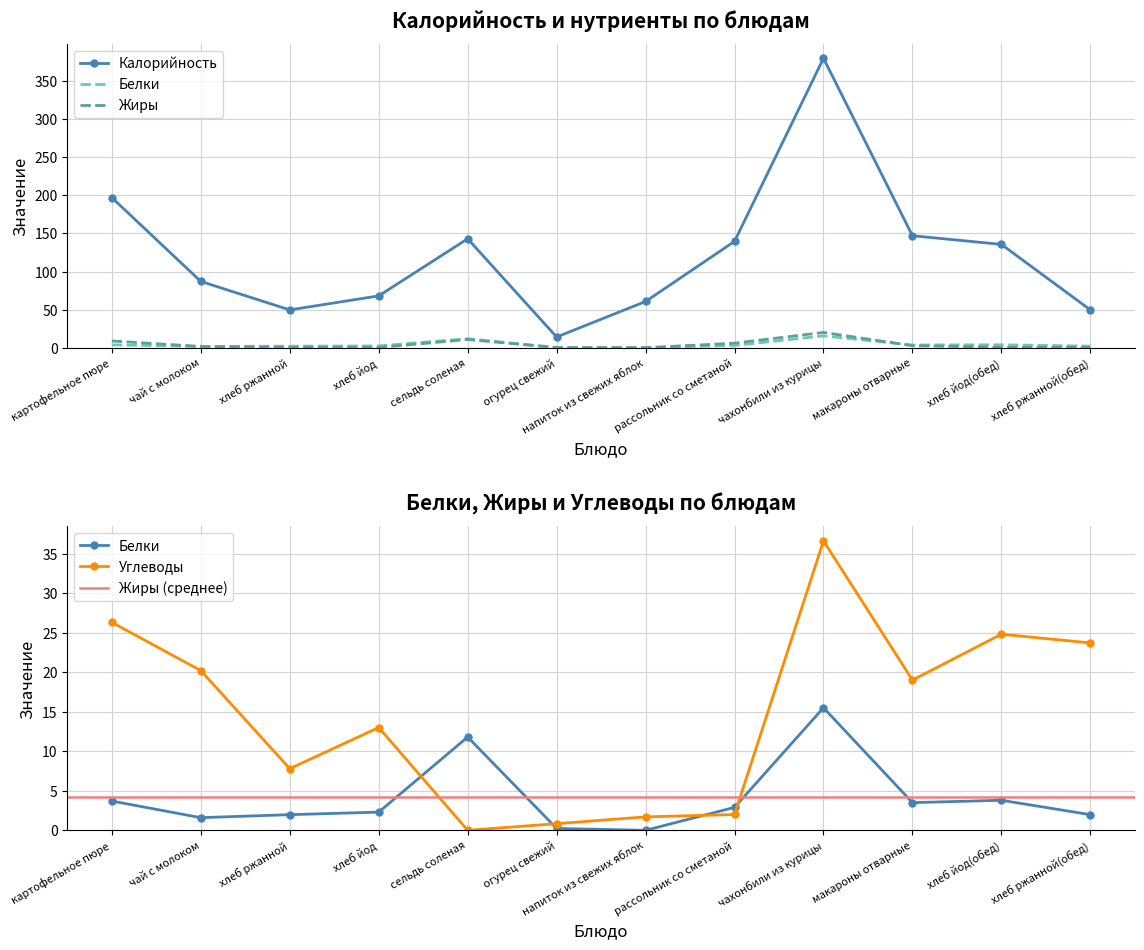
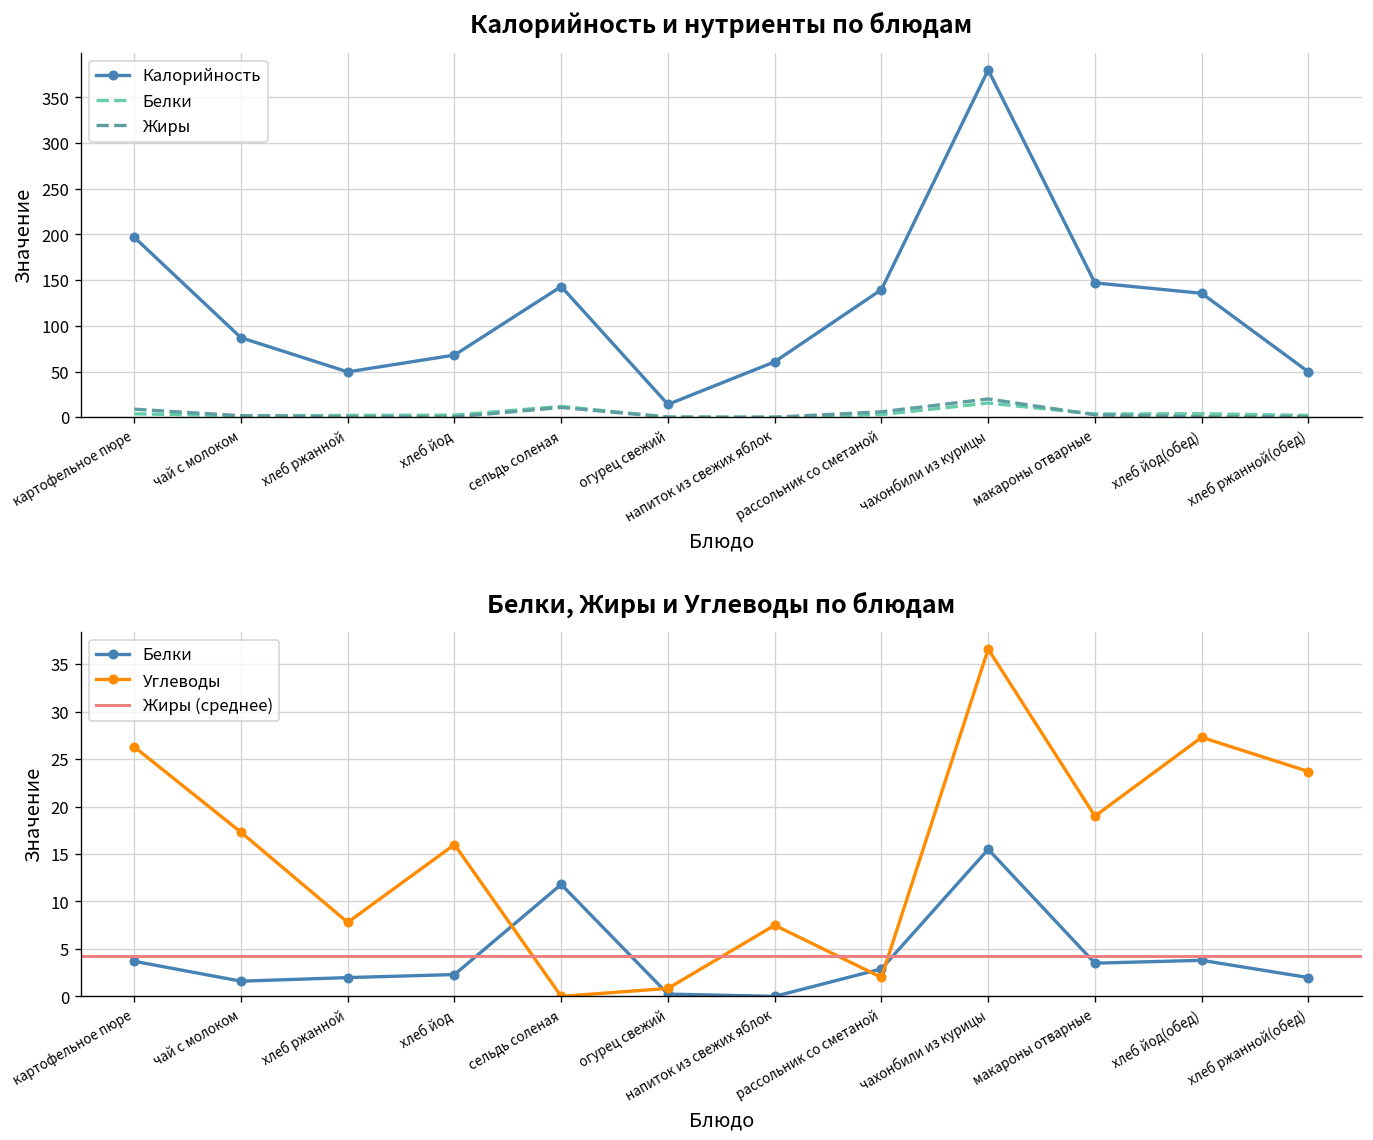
Белки, Жиры и Углеводы по блюдам, Углеводы, чай с молоком: 20 -> 17
Белки, Жиры и Углеводы по блюдам, Углеводы, хлеб йод: 13 -> 16
Белки, Жиры и Углеводы по блюдам, Углеводы, напиток из свежих яблок: 2 -> 8
Белки, Жиры и Углеводы по блюдам, Углеводы, хлеб йод(обед): 25 -> 27
